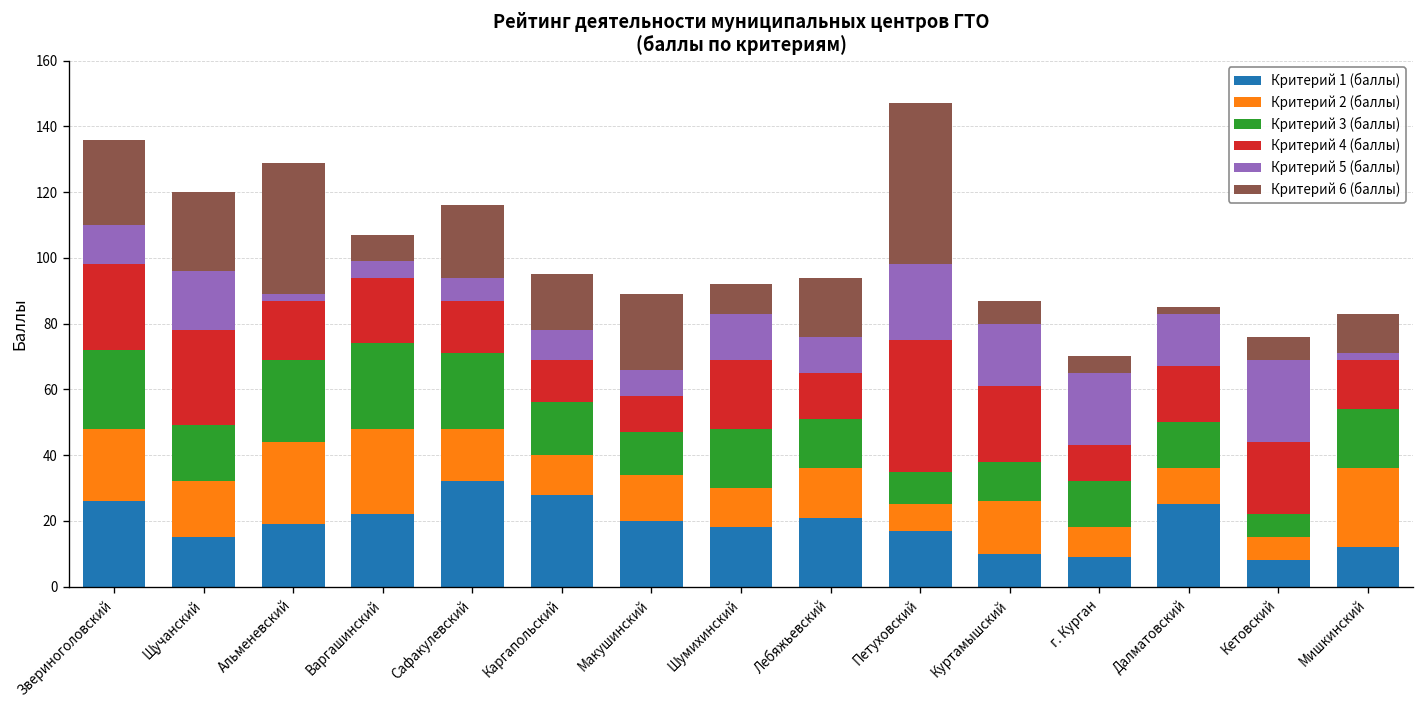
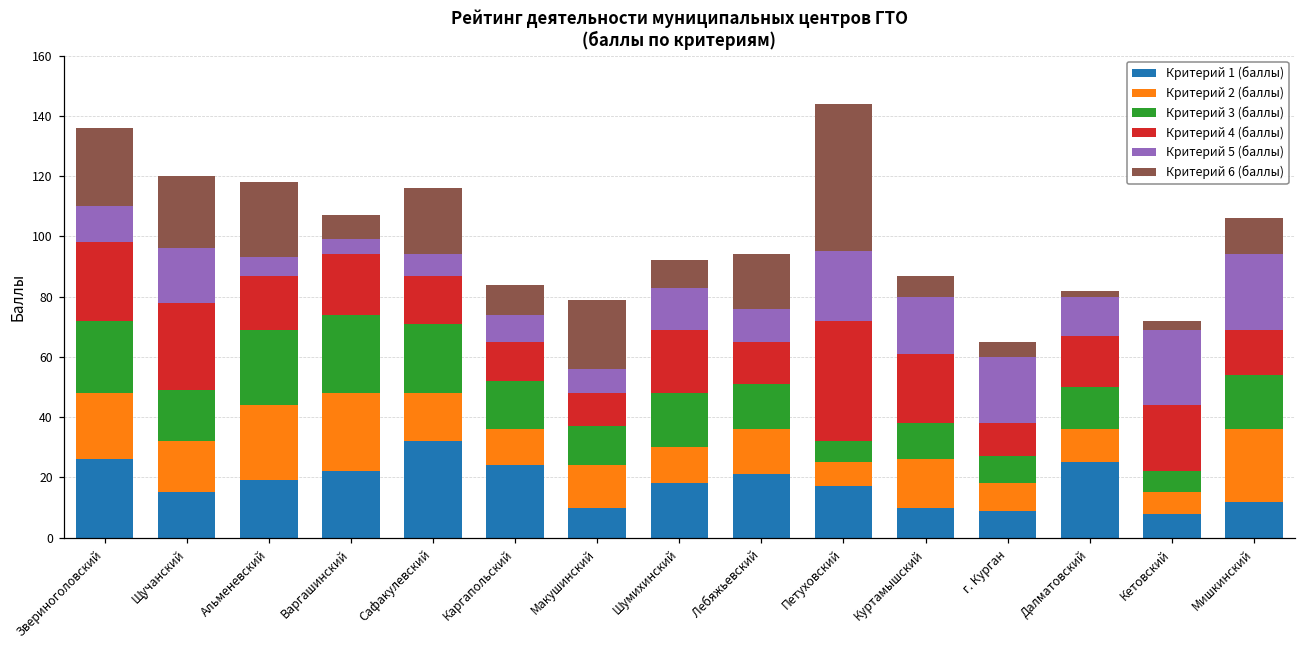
Критерий 5 (баллы), Альменевский: 2 -> 6
Критерий 6 (баллы), Альменевский: 40 -> 25
Критерий 1 (баллы), Каргапольский: 28 -> 24
Критерий 6 (баллы), Каргапольский: 17 -> 10
Критерий 1 (баллы), Макушинский: 20 -> 10
Критерий 3 (баллы), Петуховский: 10 -> 7
Критерий 3 (баллы), г. Курган: 14 -> 9
Критерий 5 (баллы), Далматовский: 16 -> 13
Критерий 6 (баллы), Кетовский: 7 -> 3
Критерий 5 (баллы), Мишкинский: 2 -> 25
